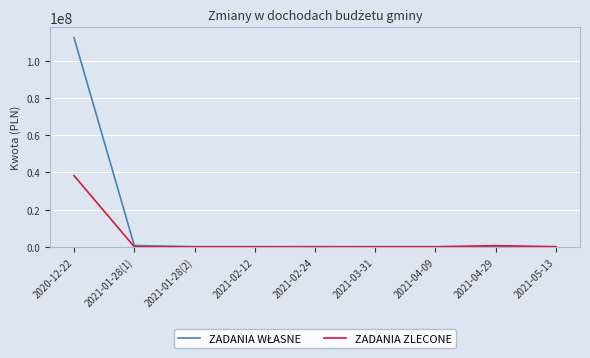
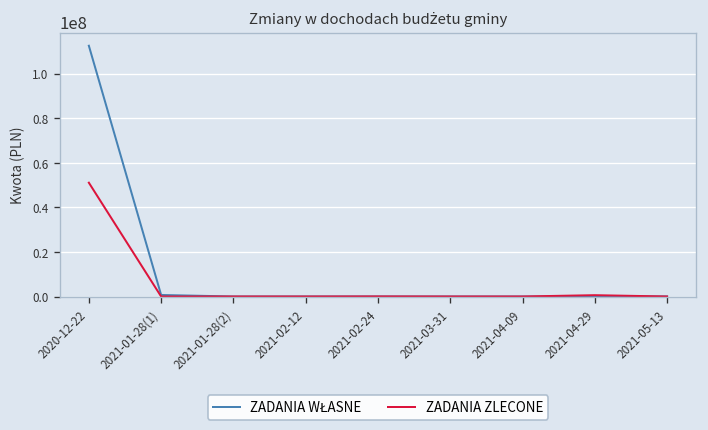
ZADANIA ZLECONE, 2020-12-22: 38000000 -> 51000000
